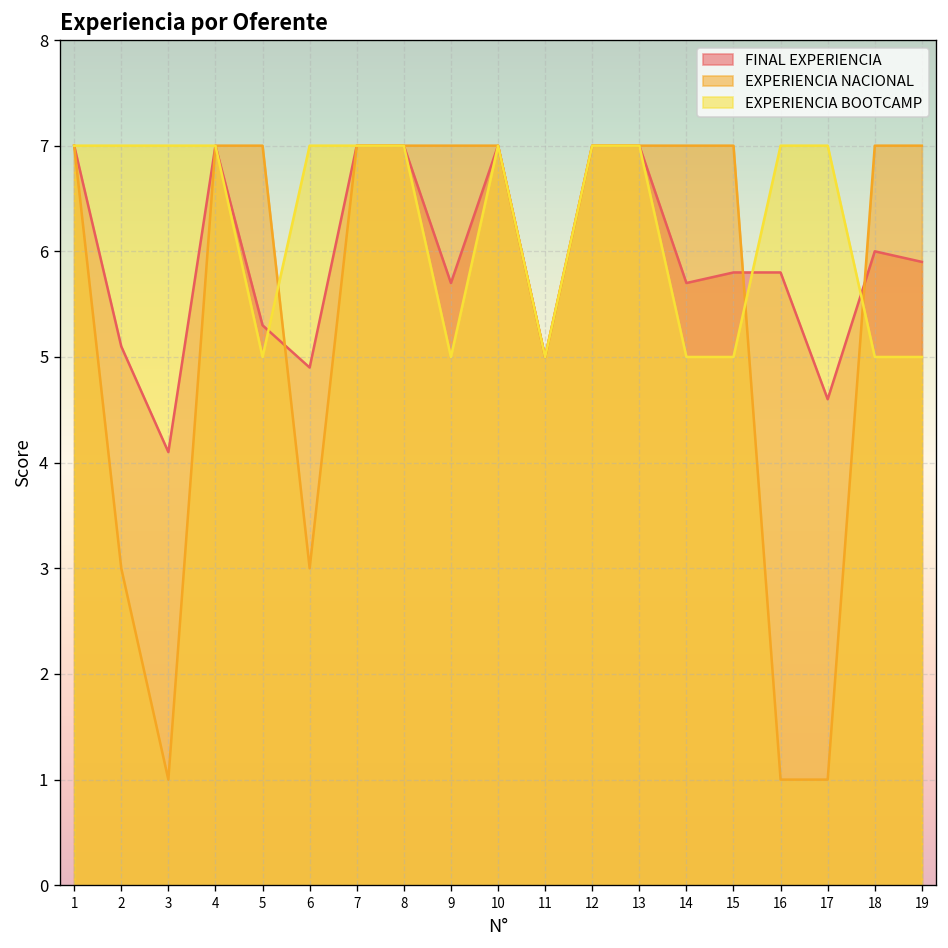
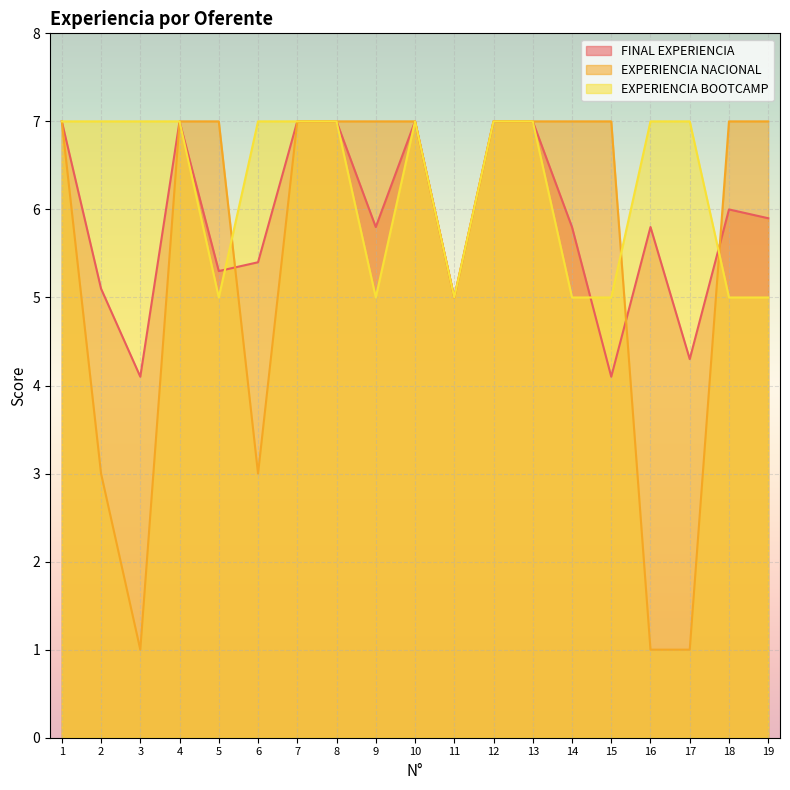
FINAL EXPERIENCIA, 6: 4.9 -> 5.4
FINAL EXPERIENCIA, 9: 5.7 -> 5.8
FINAL EXPERIENCIA, 14: 5.7 -> 5.8
FINAL EXPERIENCIA, 15: 5.8 -> 4.1
FINAL EXPERIENCIA, 17: 4.6 -> 4.3
